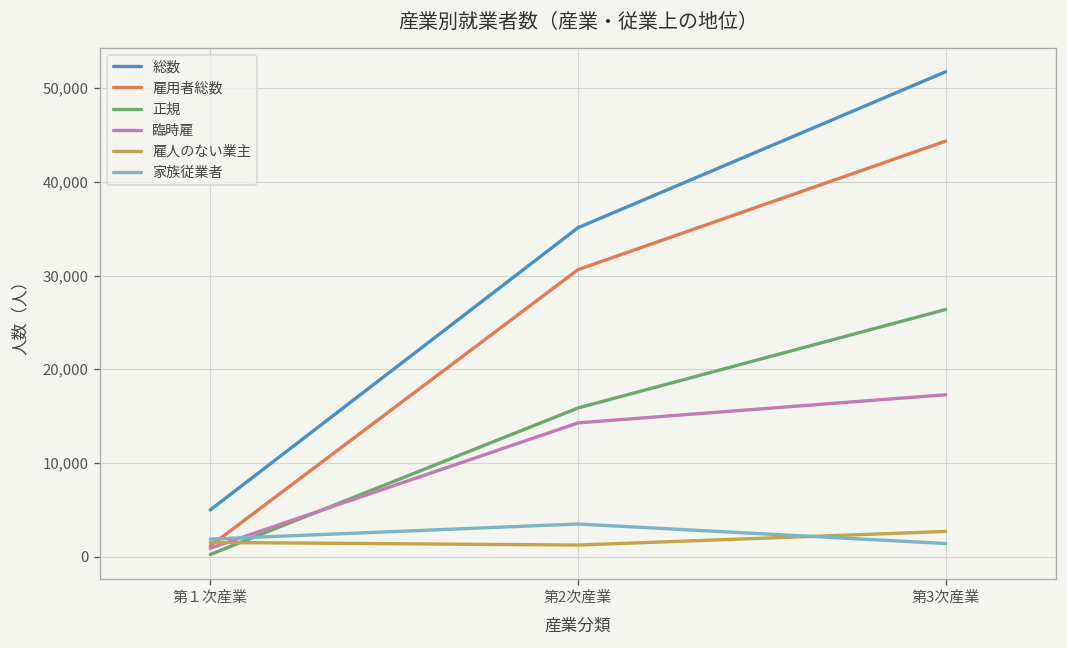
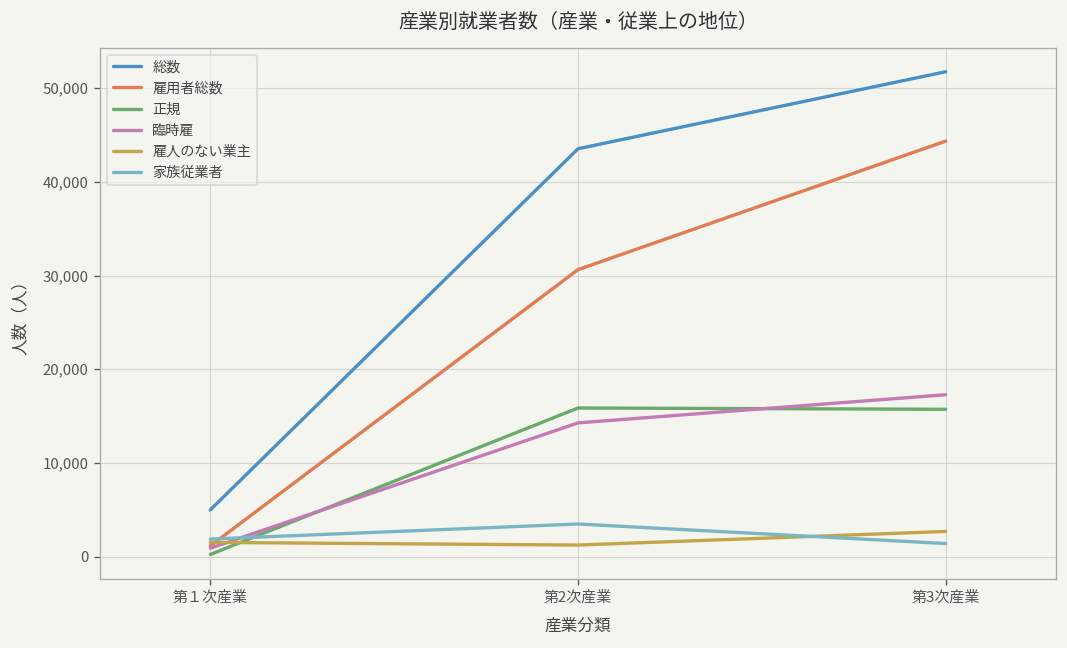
総数, 第2次産業: 35,000 -> 44,000
正規, 第3次産業: 26,000 -> 16,000
